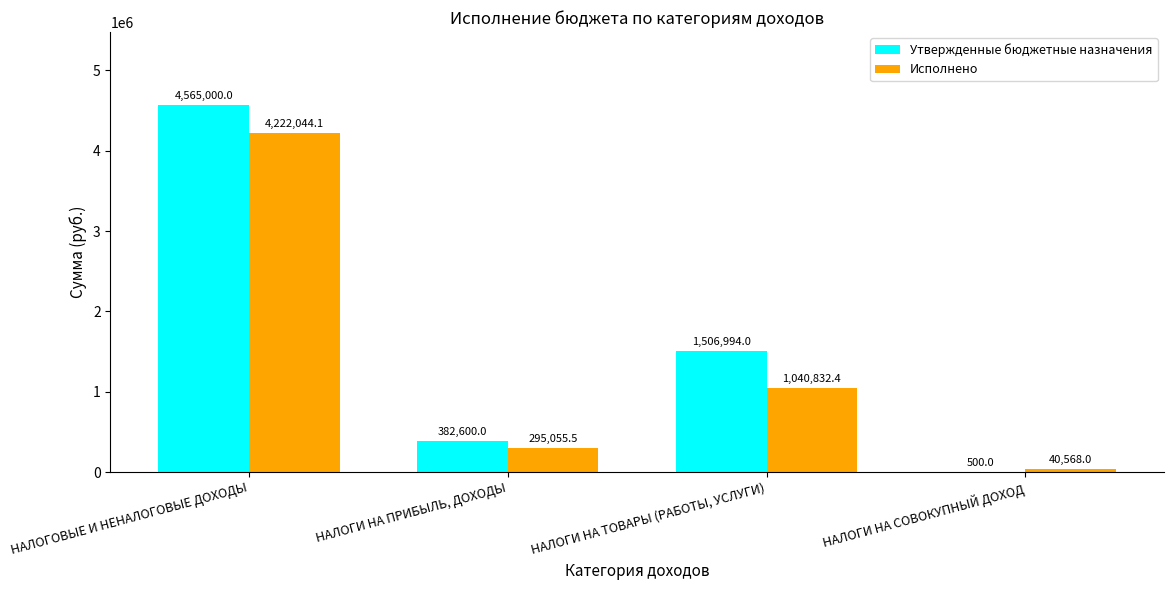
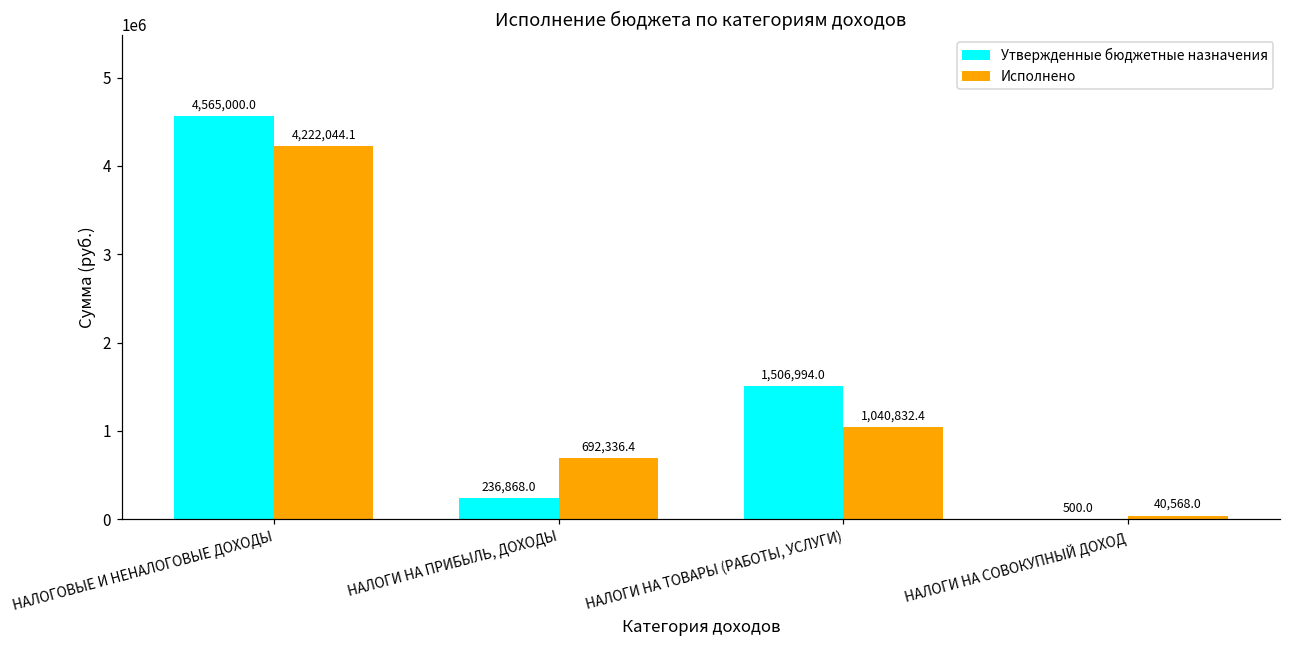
Утвержденные бюджетные назначения, НАЛОГИ НА ПРИБЫЛЬ, ДОХОДЫ: 382,600.0 -> 236,868.0
Исполнено, НАЛОГИ НА ПРИБЫЛЬ, ДОХОДЫ: 295,055.5 -> 692,336.4
